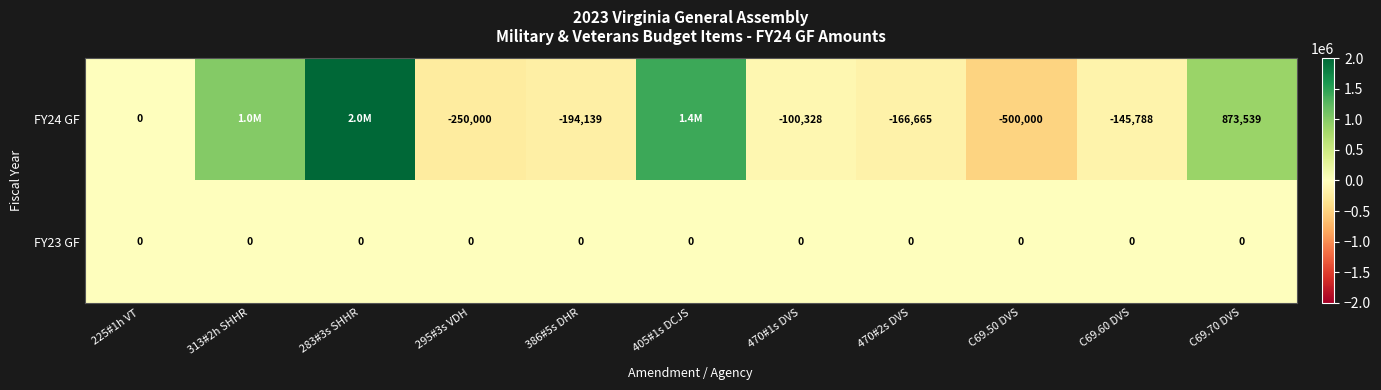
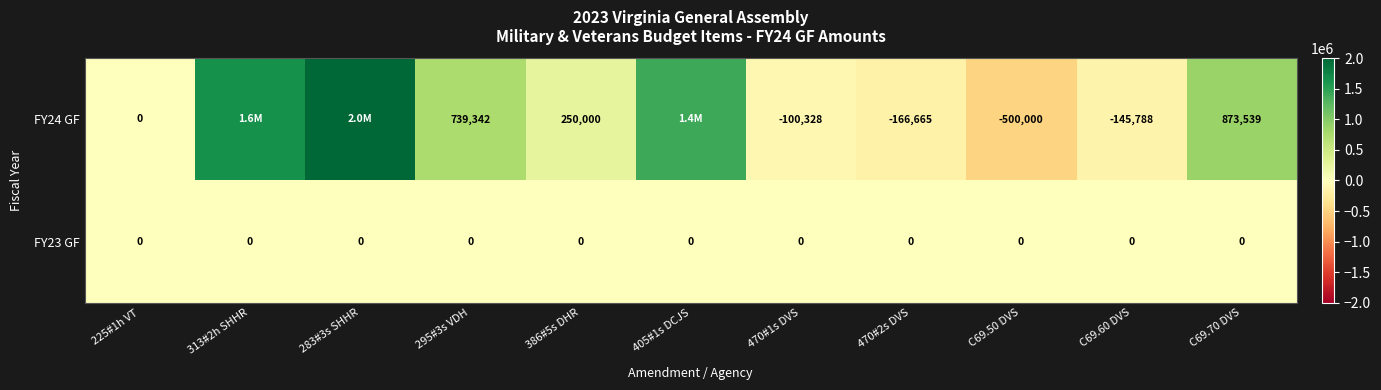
FY24 GF, 313#2h SHHR: 1.0M -> 1.6M
FY24 GF, 295#3s VDH: -250,000 -> 739,342
FY24 GF, 386#5s DHR: -194,139 -> 250,000
